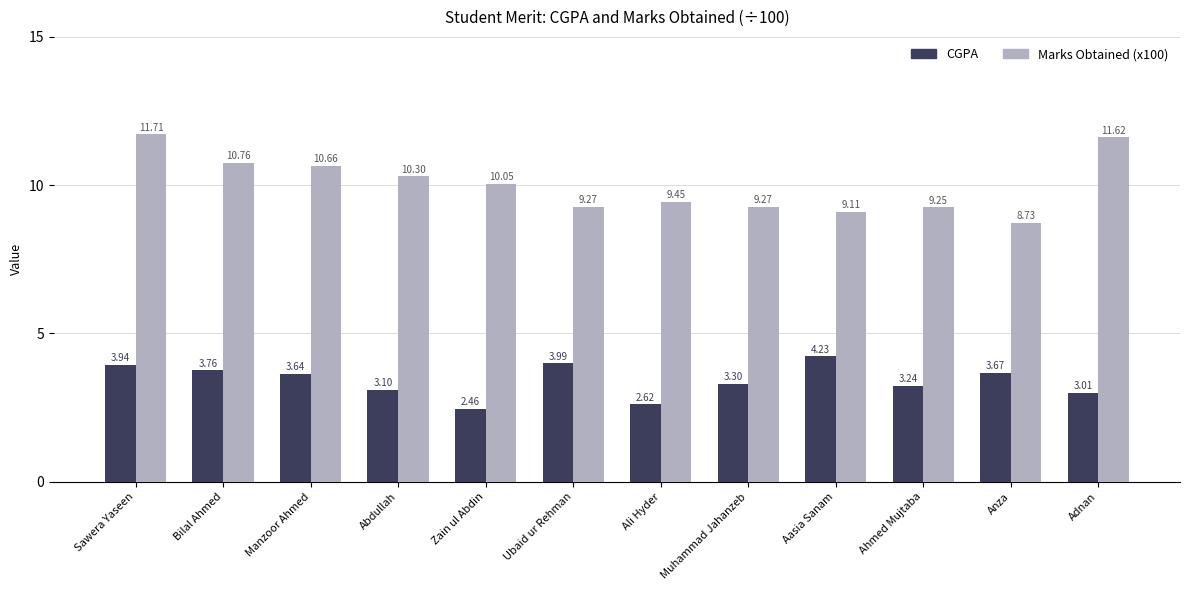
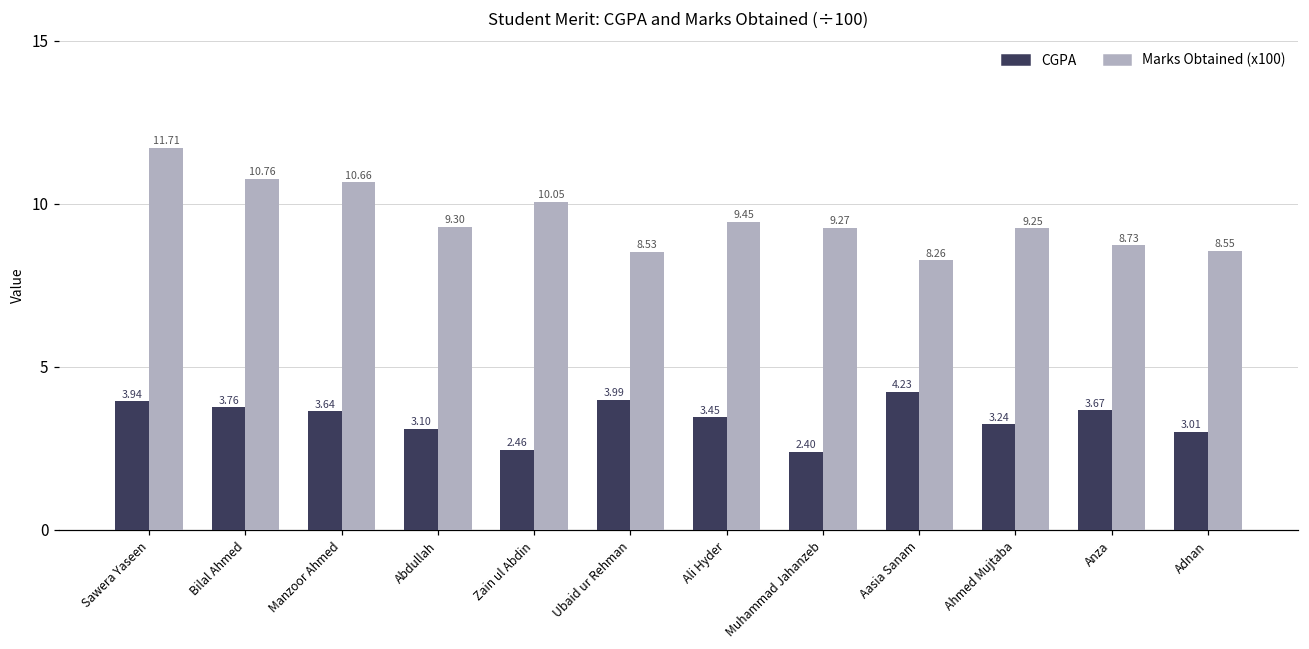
Marks Obtained (x100), Abdullah: 10.30 -> 9.30
Marks Obtained (x100), Ubaid ur Rehman: 9.27 -> 8.53
CGPA, Ali Hyder: 2.62 -> 3.45
CGPA, Muhammad Jahanzeb: 3.30 -> 2.40
Marks Obtained (x100), Aasia Sanam: 9.11 -> 8.26
Marks Obtained (x100), Adnan: 11.62 -> 8.55
